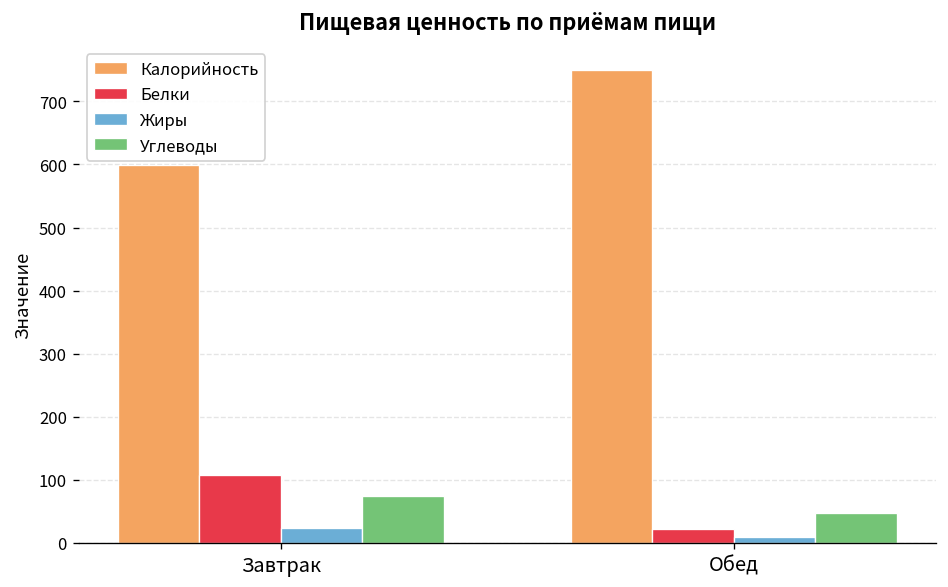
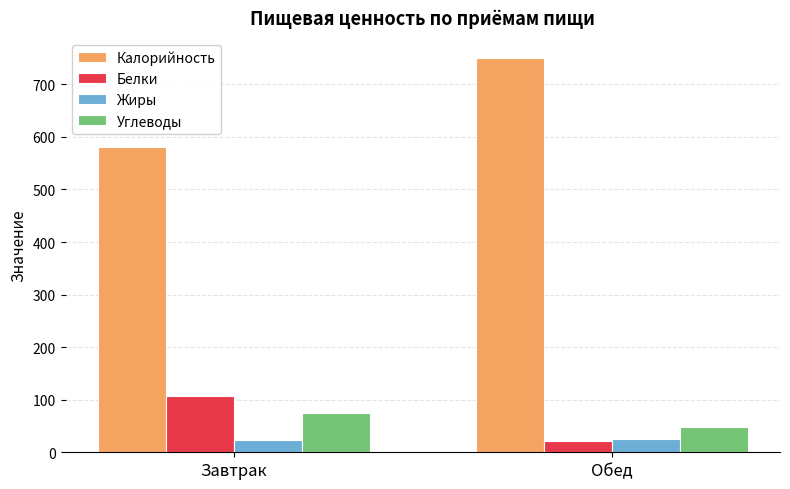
Калорийность, Завтрак: 600 -> 580
Жиры, Обед: 10 -> 20
